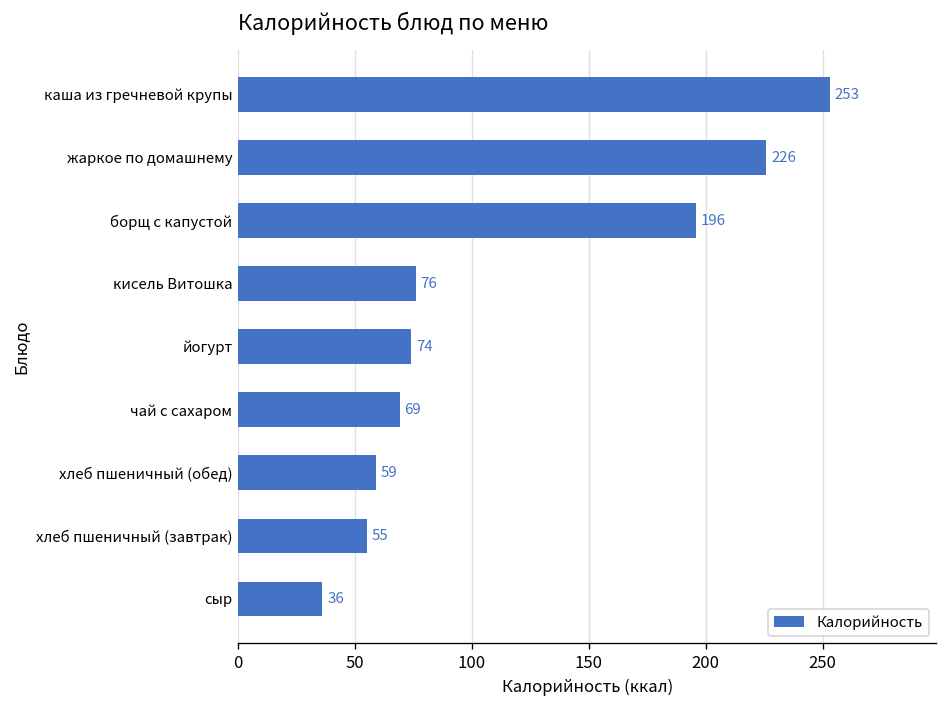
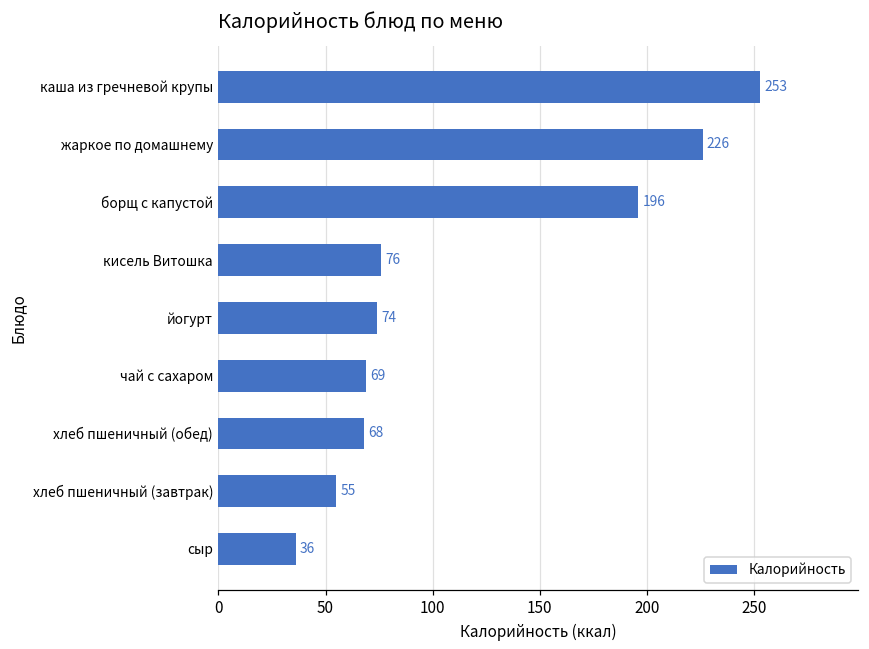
хлеб пшеничный (обед): 59 -> 68
